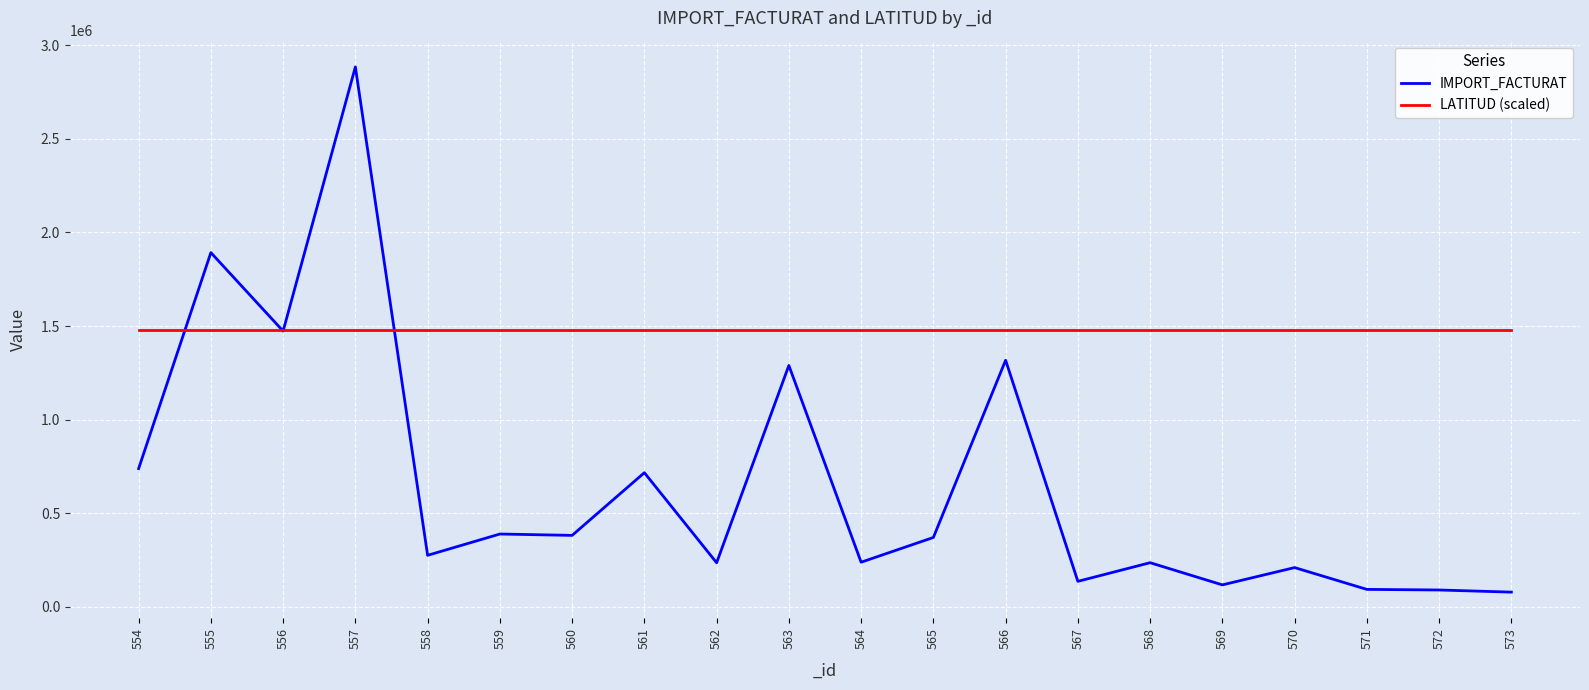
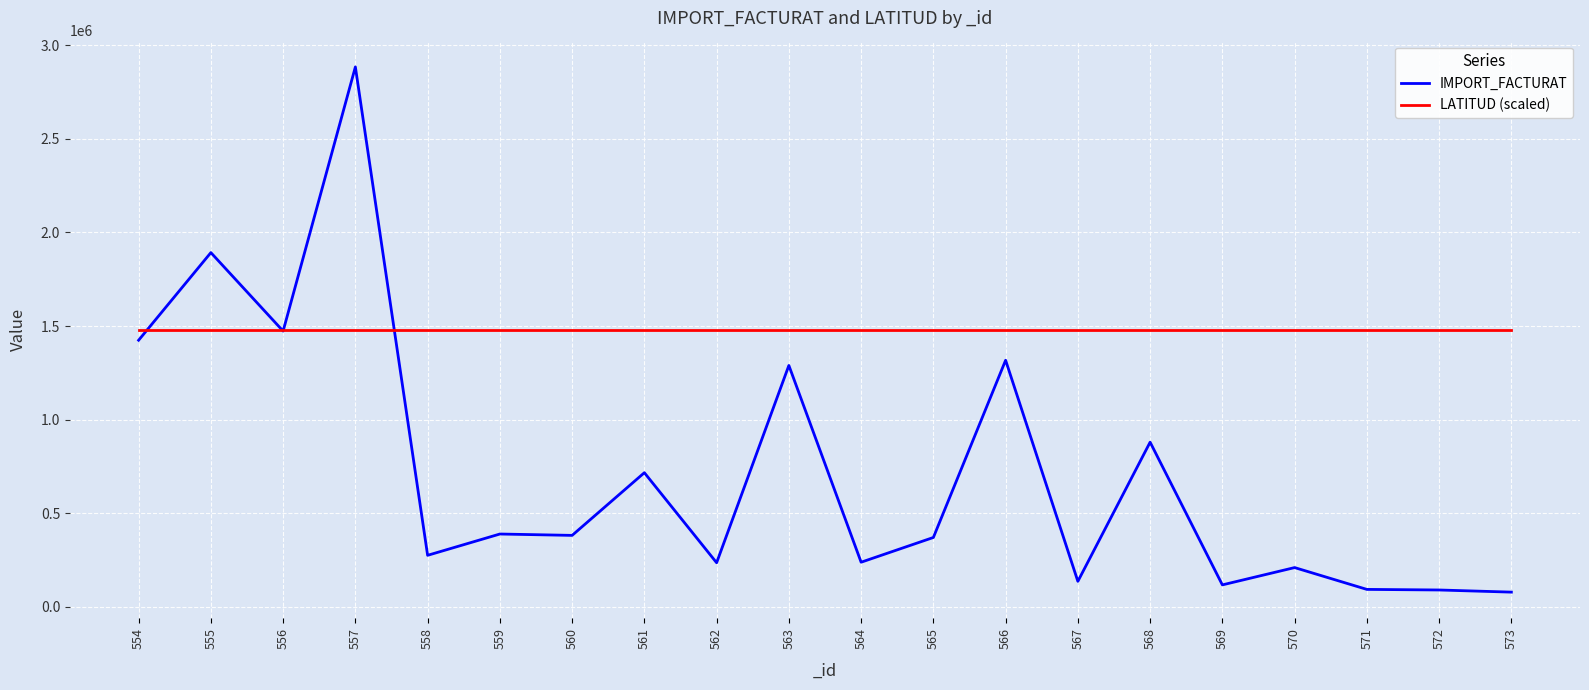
IMPORT_FACTURAT, 554: 740000 -> 1420000
IMPORT_FACTURAT, 568: 240000 -> 880000
